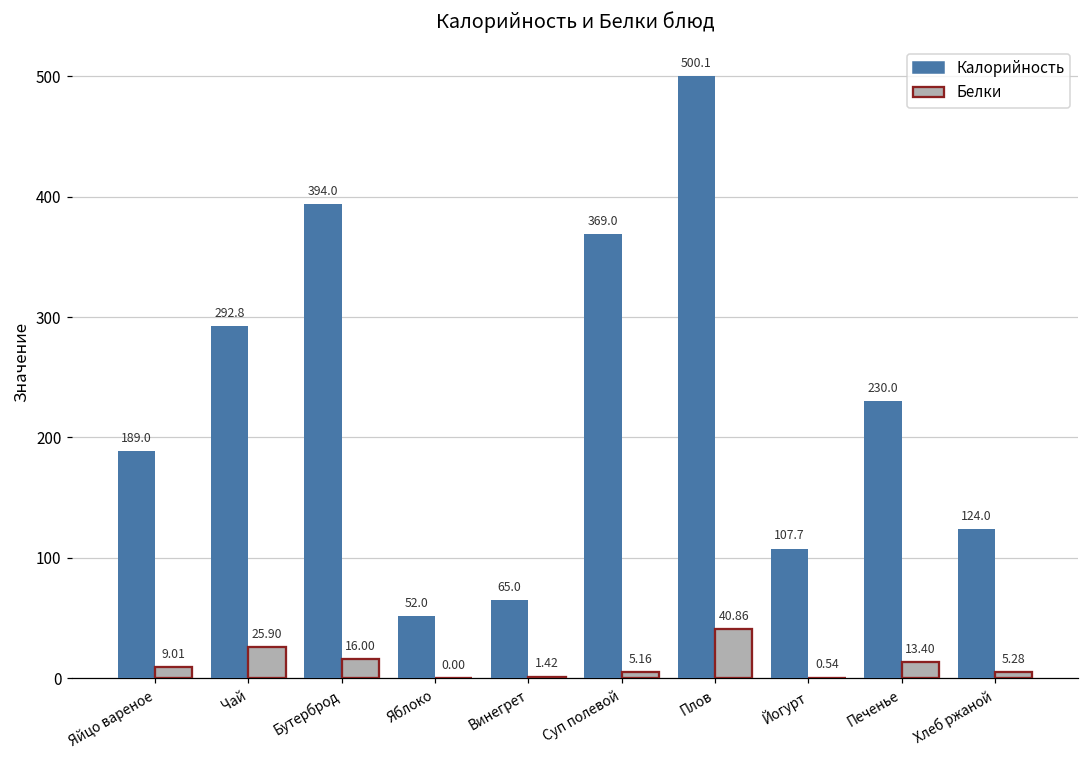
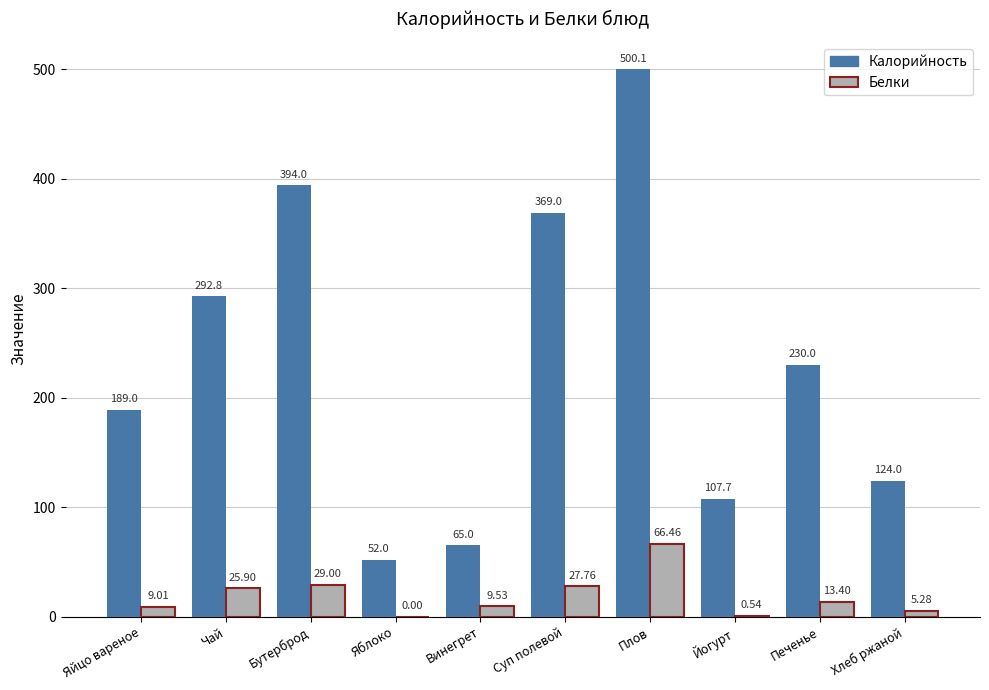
Белки, Бутерброд: 16.00 -> 29.00
Белки, Винегрет: 1.42 -> 9.53
Белки, Суп полевой: 5.16 -> 27.76
Белки, Плов: 40.86 -> 66.46
